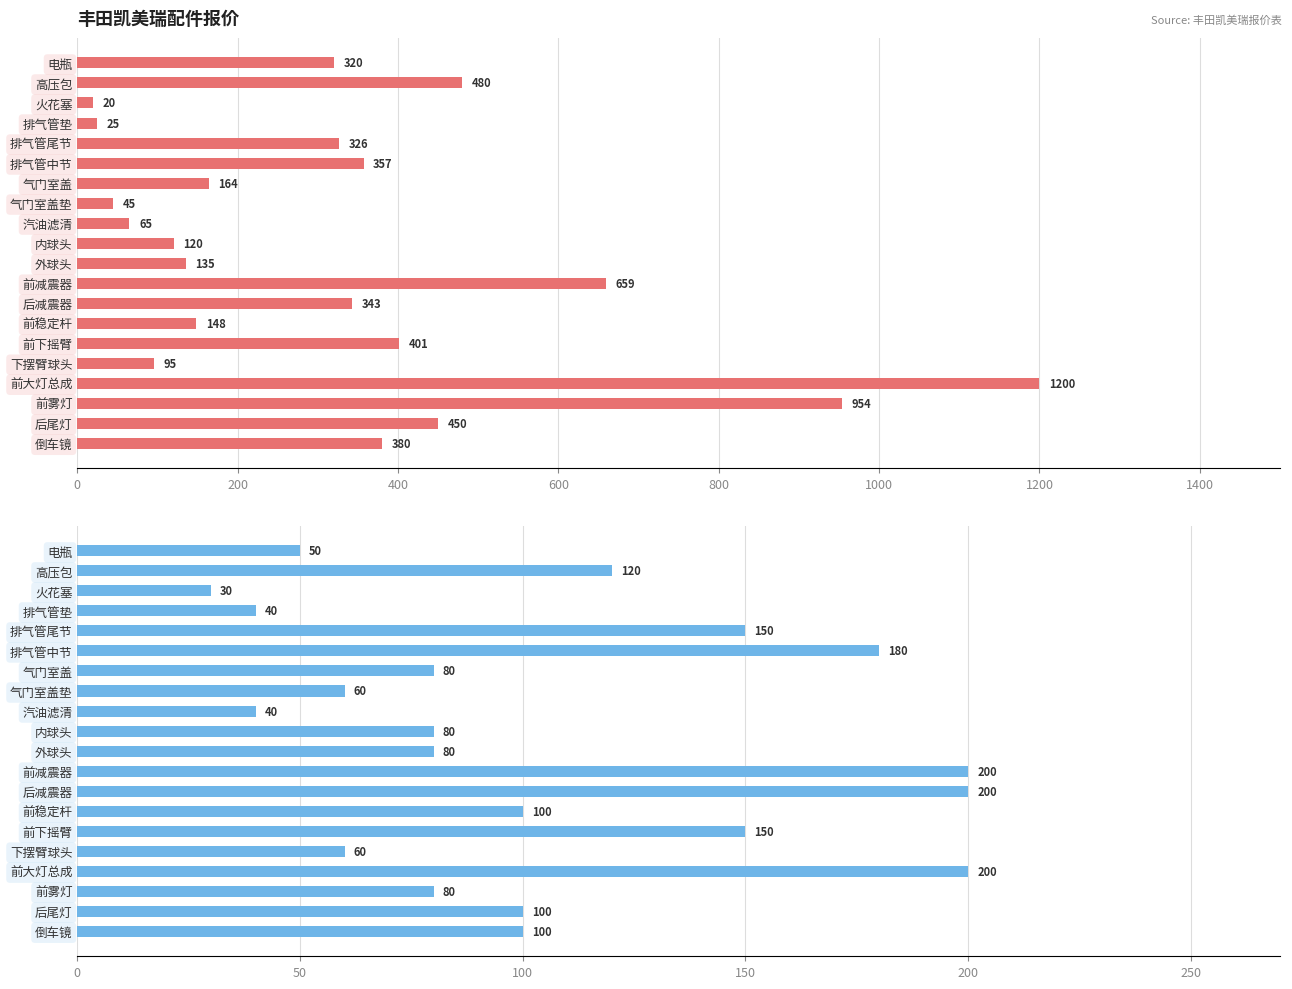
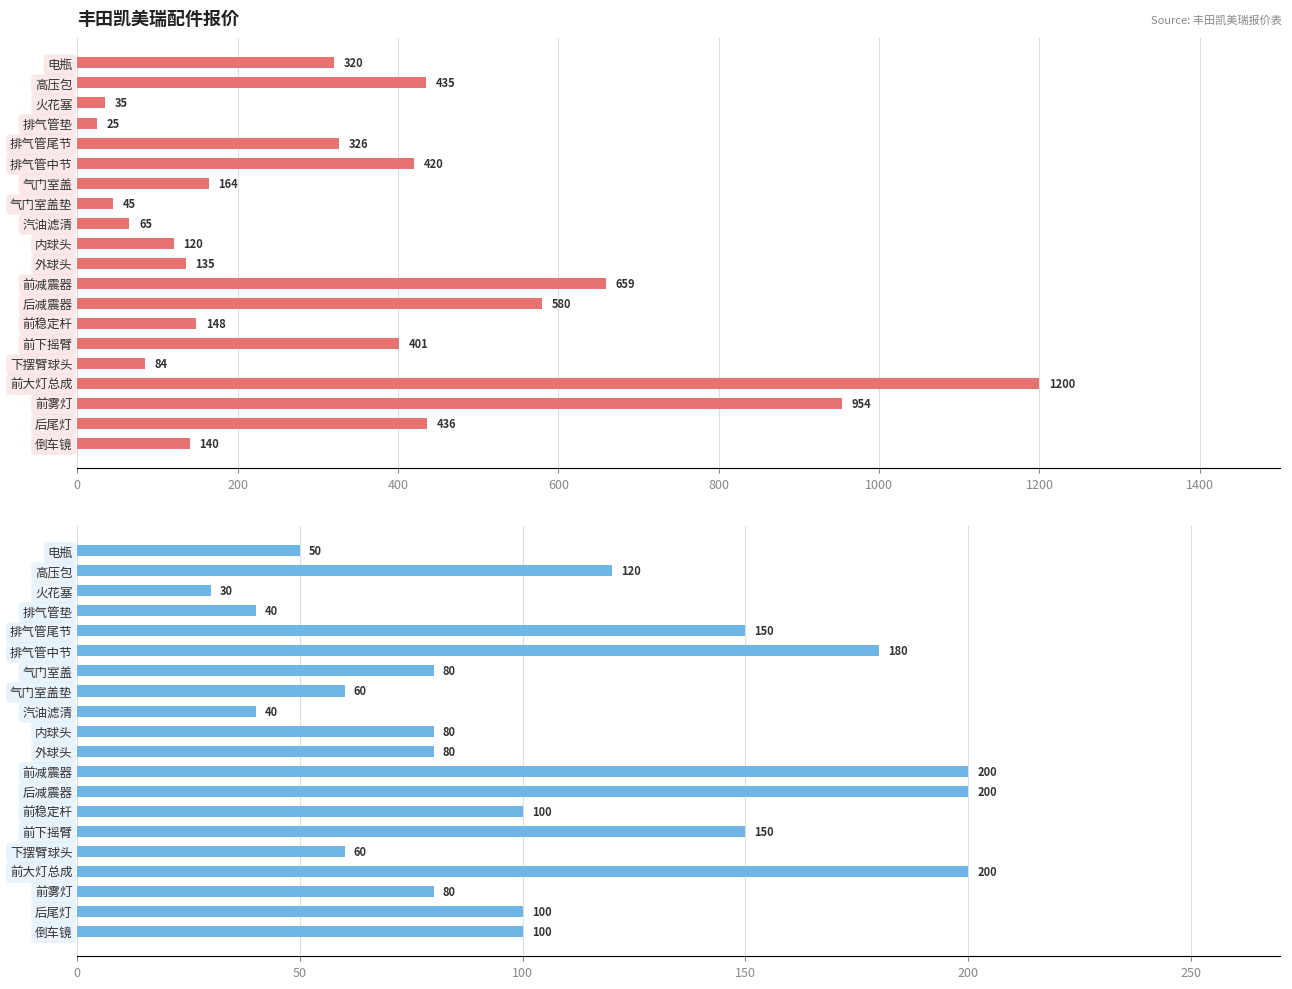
丰田凯美瑞配件报价, 高压包: 480 -> 435
丰田凯美瑞配件报价, 火花塞: 20 -> 35
丰田凯美瑞配件报价, 排气管中节: 357 -> 420
丰田凯美瑞配件报价, 后减震器: 343 -> 580
丰田凯美瑞配件报价, 下摆臂球头: 95 -> 84
丰田凯美瑞配件报价, 后尾灯: 450 -> 436
丰田凯美瑞配件报价, 倒车镜: 380 -> 140
